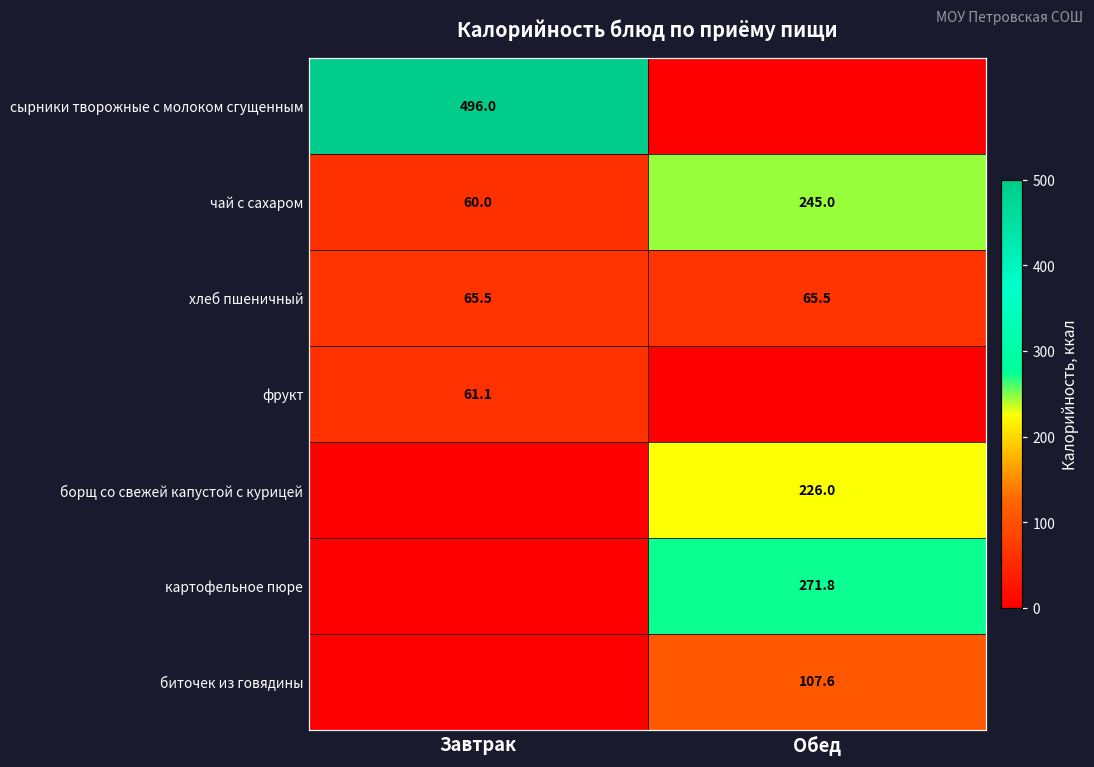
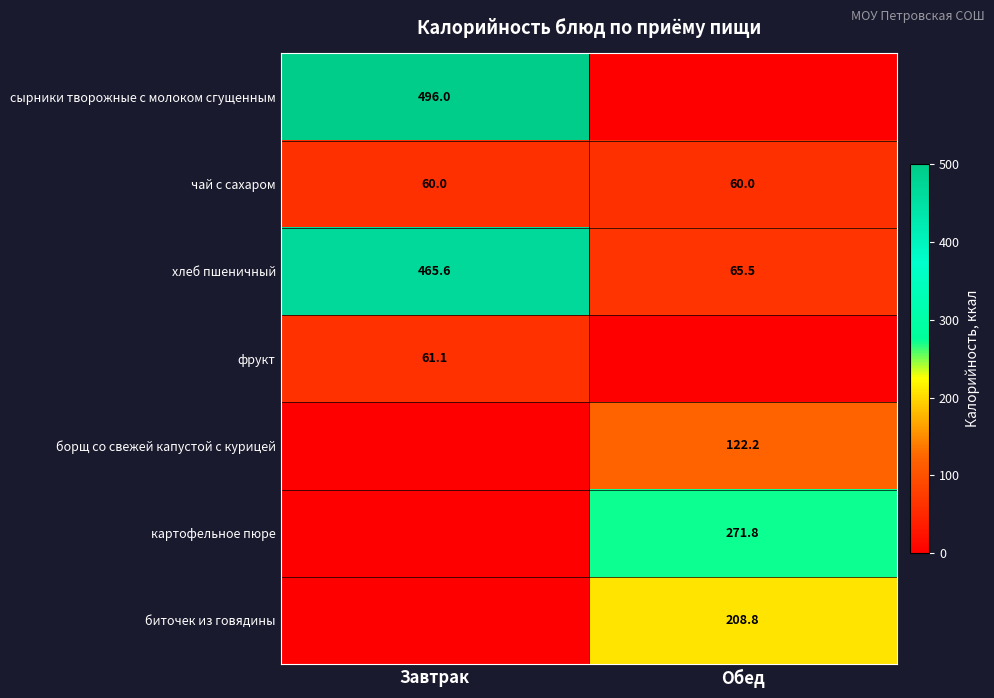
чай с сахаром, Обед: 245.0 -> 60.0
хлеб пшеничный, Завтрак: 65.5 -> 465.6
борщ со свежей капустой с курицей, Обед: 226.0 -> 122.2
биточек из говядины, Обед: 107.6 -> 208.8
